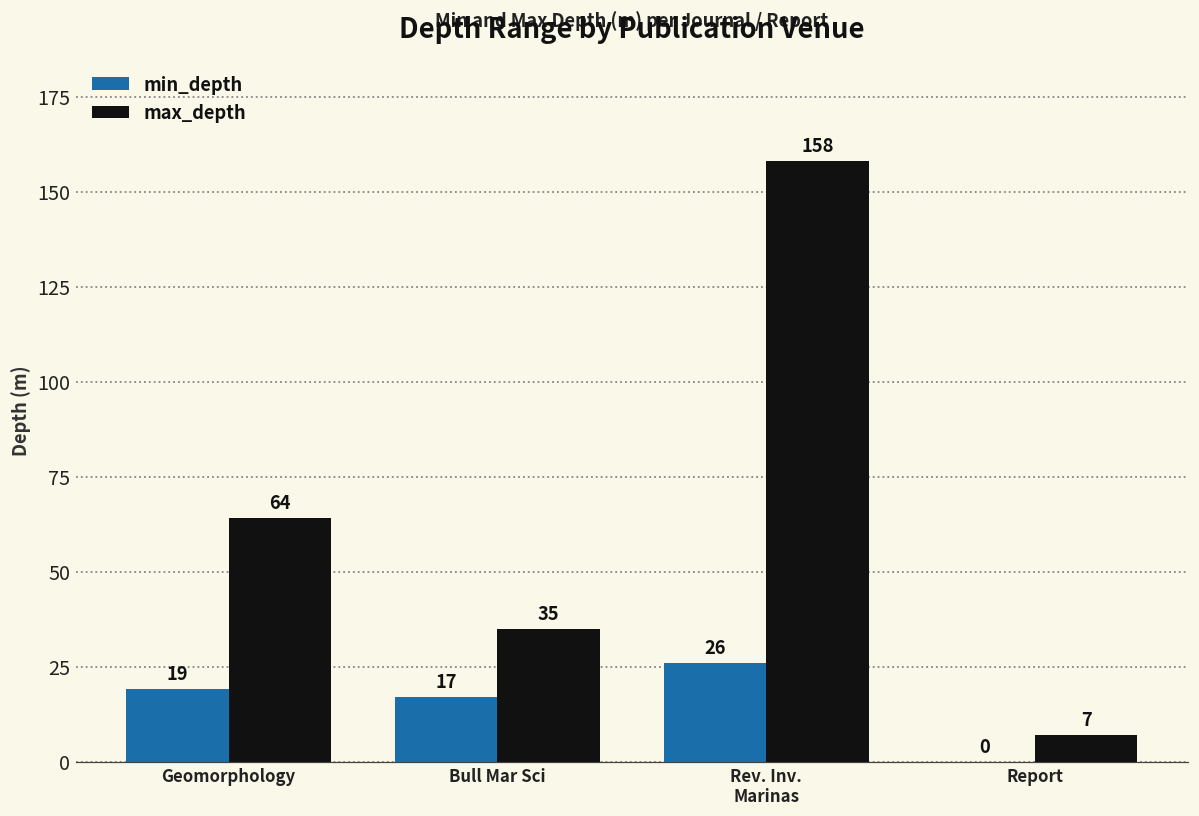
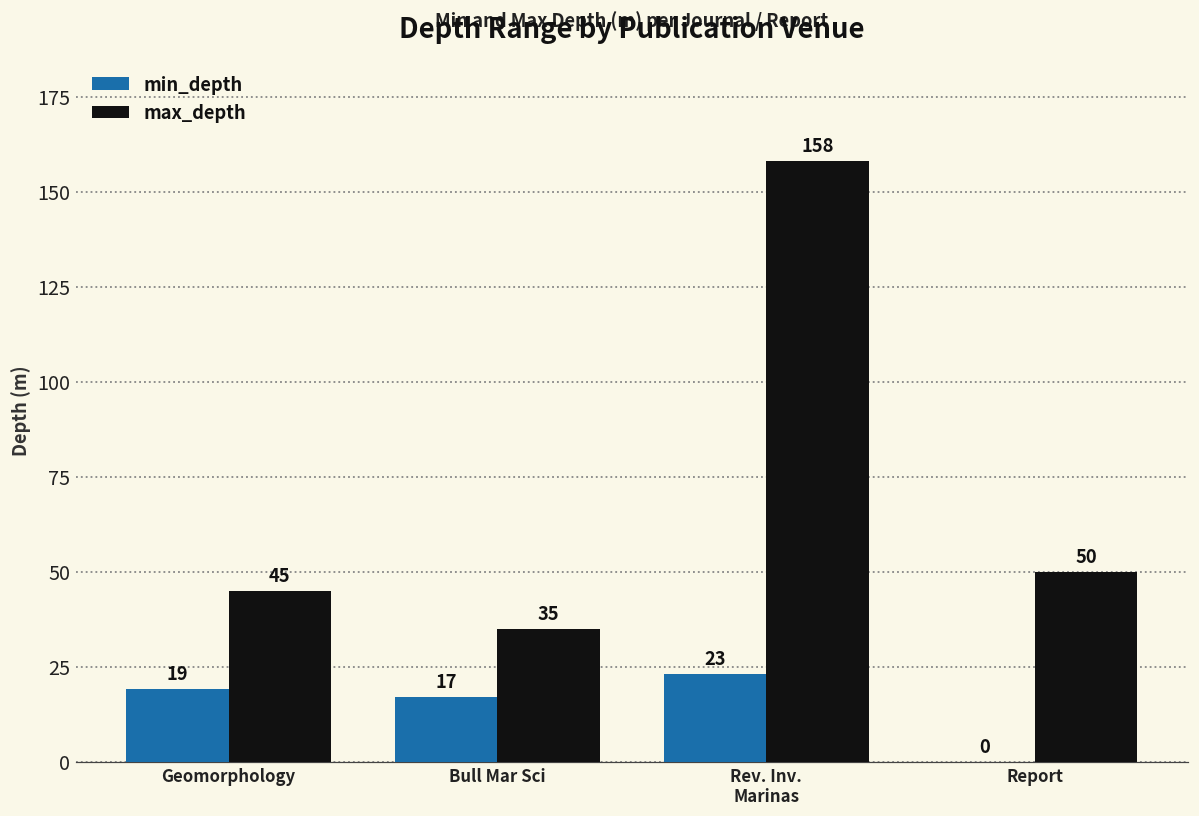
max_depth, Geomorphology: 64 -> 45
min_depth, Rev. Inv. Marinas: 26 -> 23
max_depth, Report: 7 -> 50
